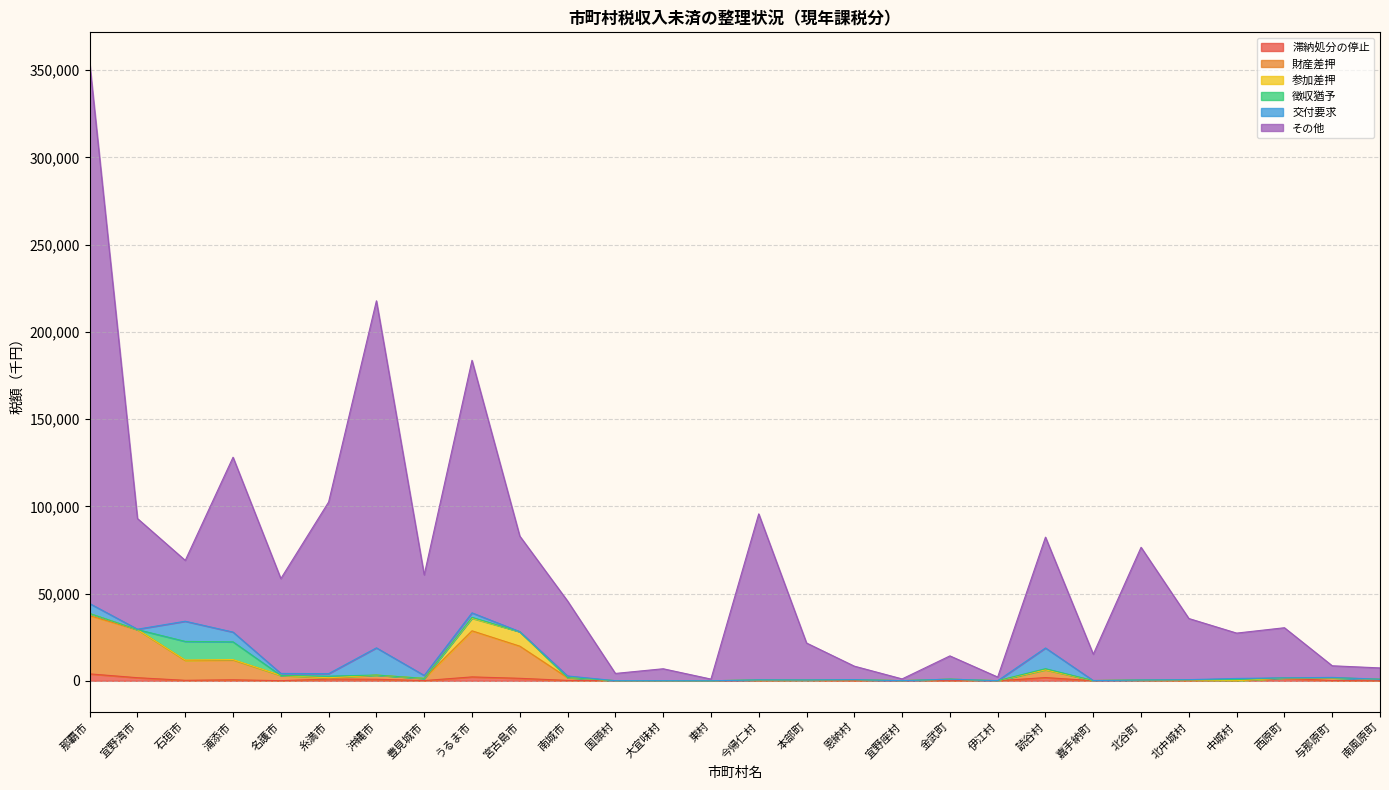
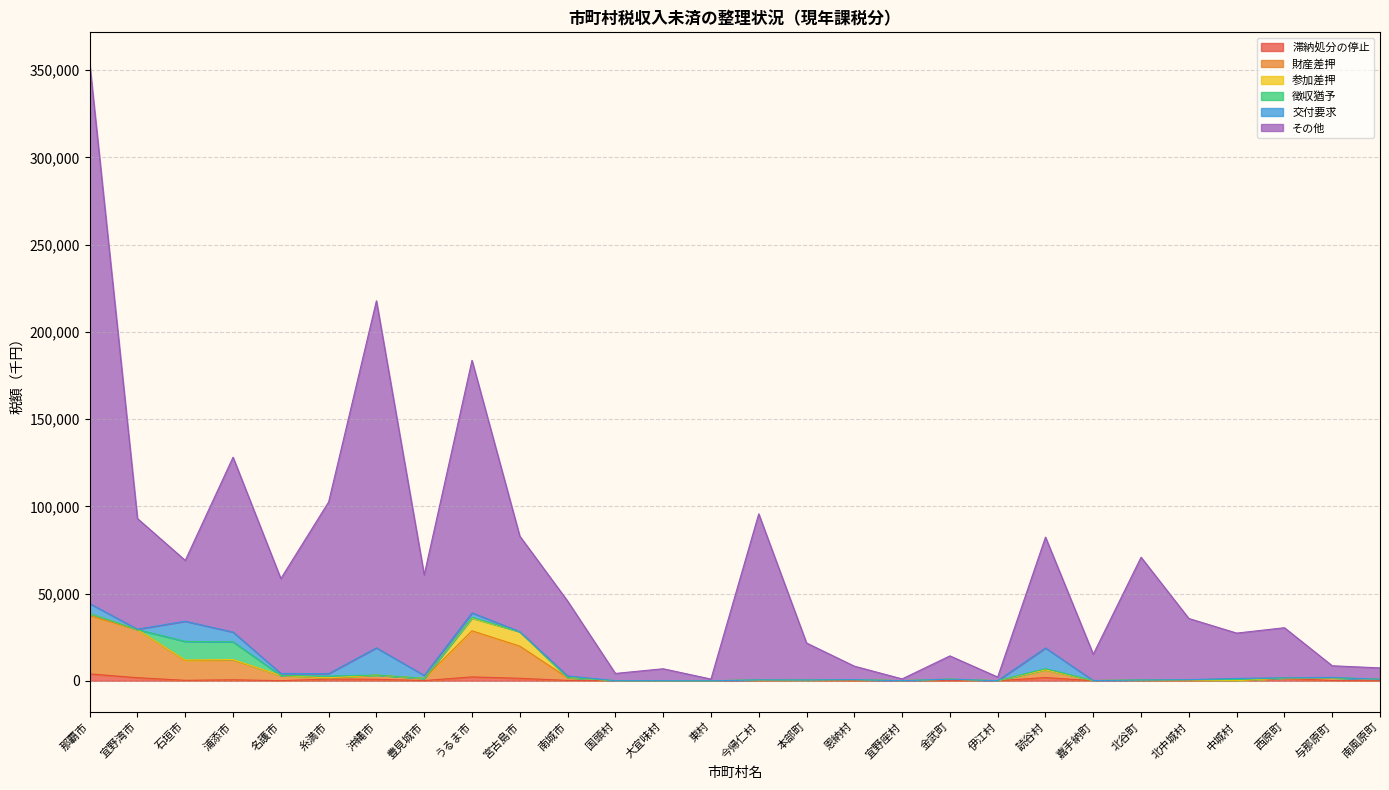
その他, 北谷町: 76,000 -> 70,000
